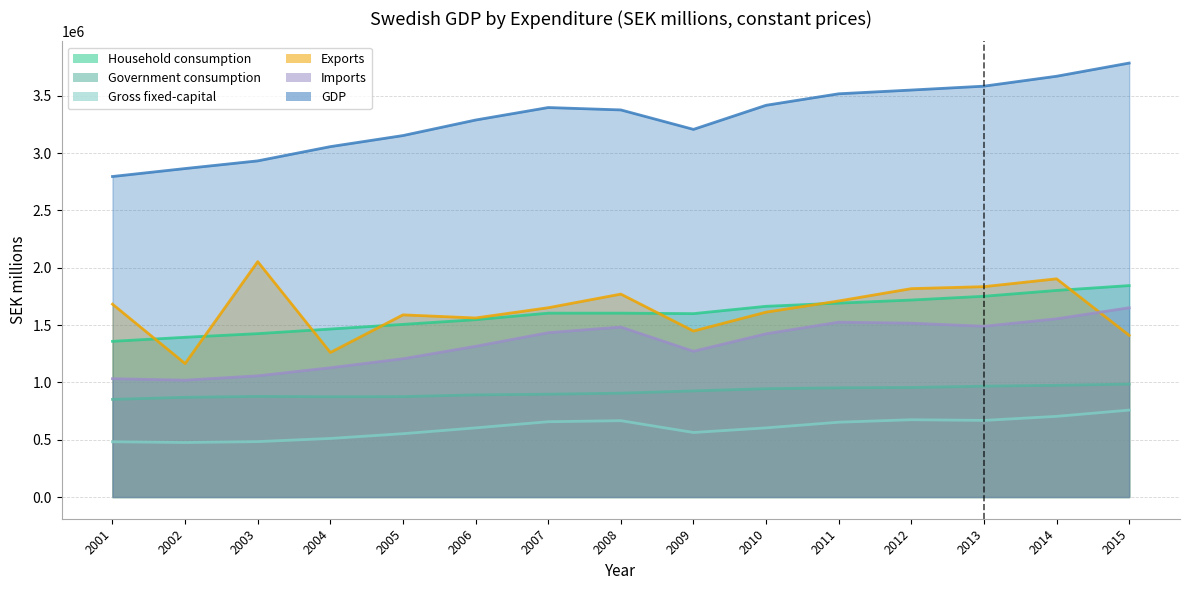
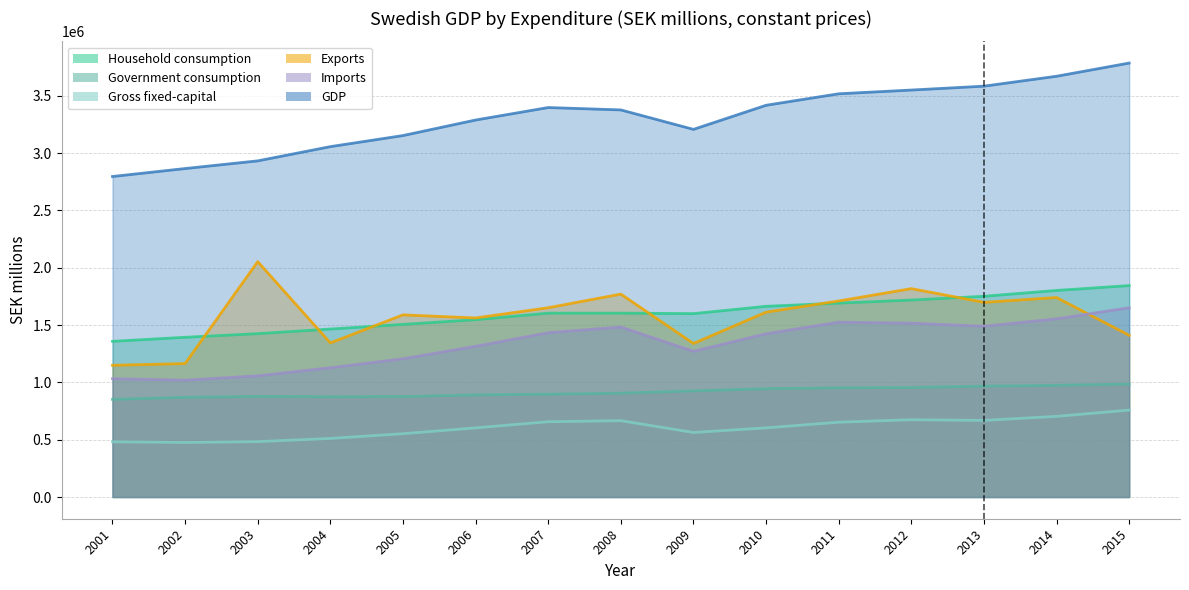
Exports, 2001: 1680000 -> 1150000
Exports, 2004: 1260000 -> 1340000
Exports, 2009: 1450000 -> 1340000
Exports, 2013: 1830000 -> 1700000
Exports, 2014: 1900000 -> 1740000
